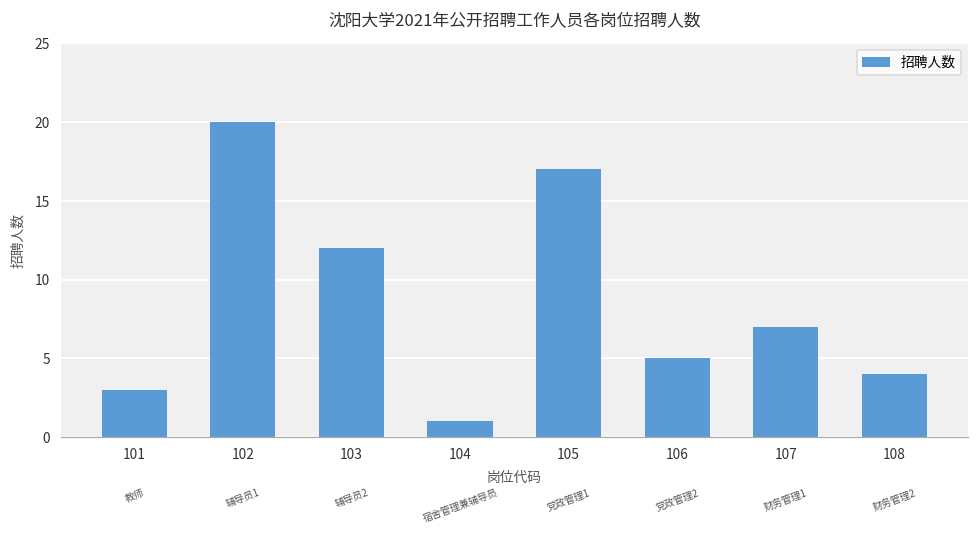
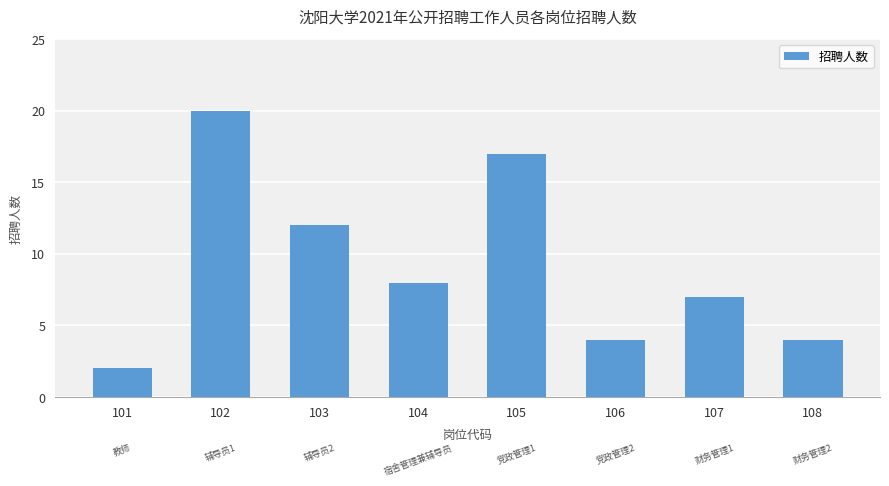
101: 3 -> 2
104: 1 -> 8
106: 5 -> 4
